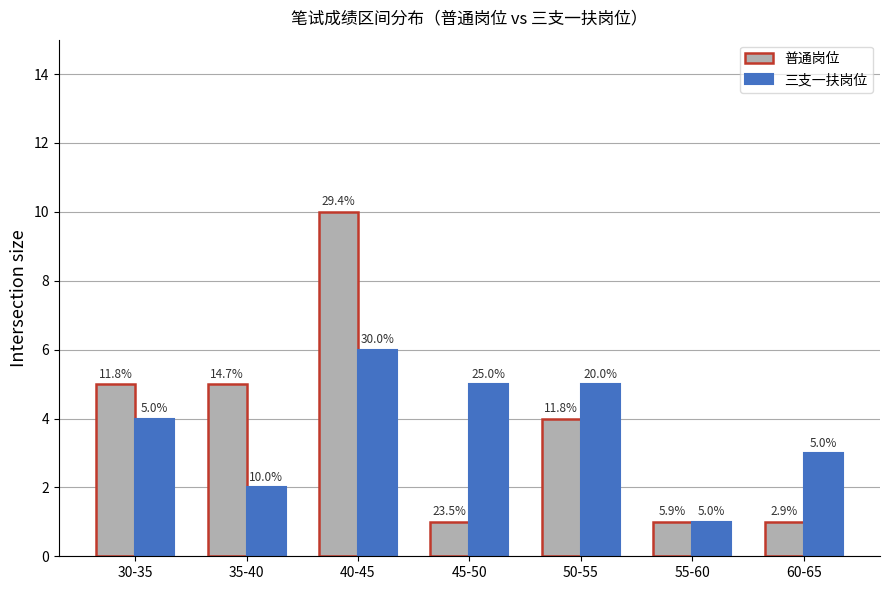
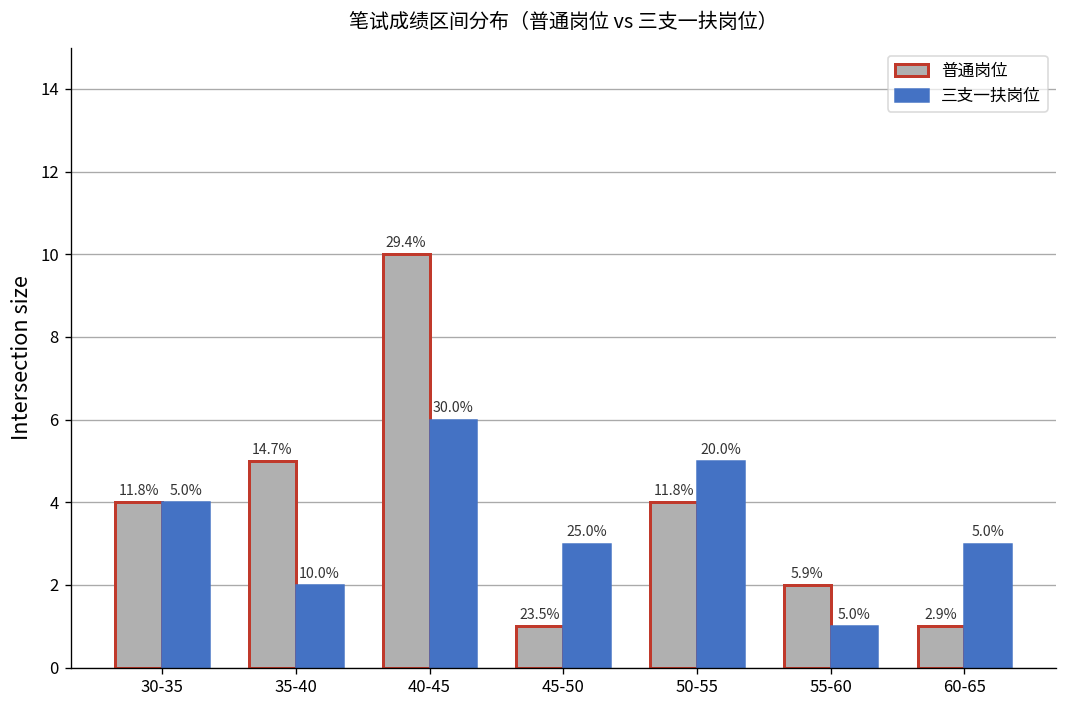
普通岗位, 30-35: 5 -> 4
三支一扶岗位, 45-50: 5 -> 3
普通岗位, 55-60: 1 -> 2
